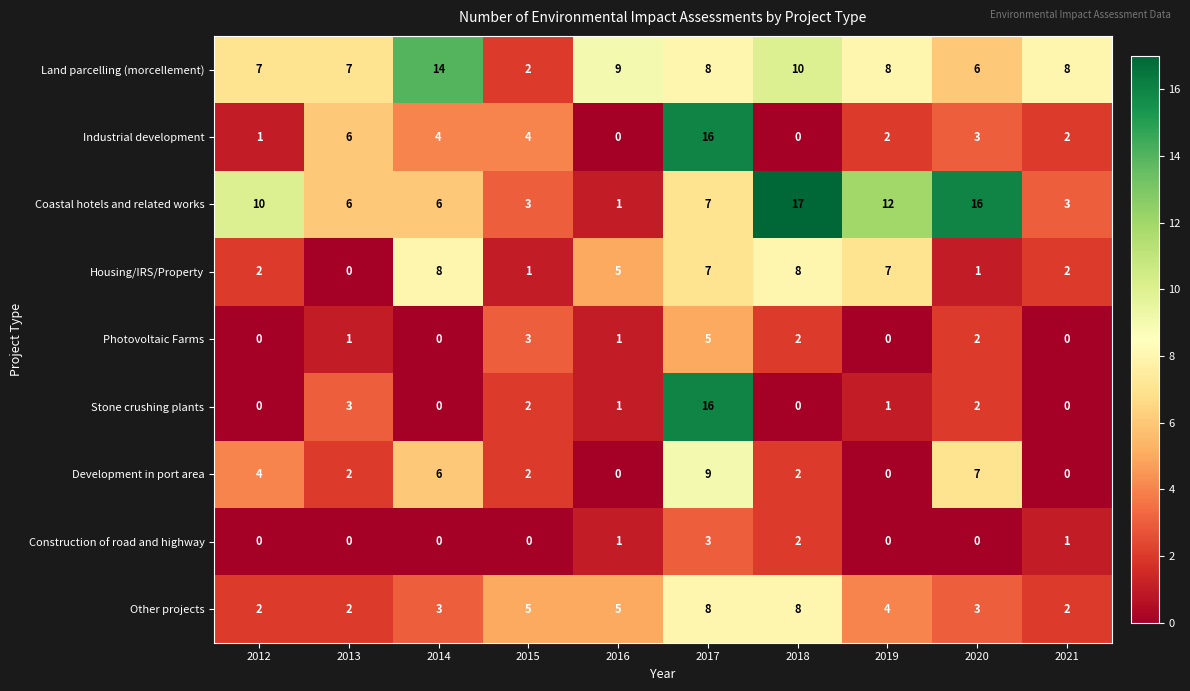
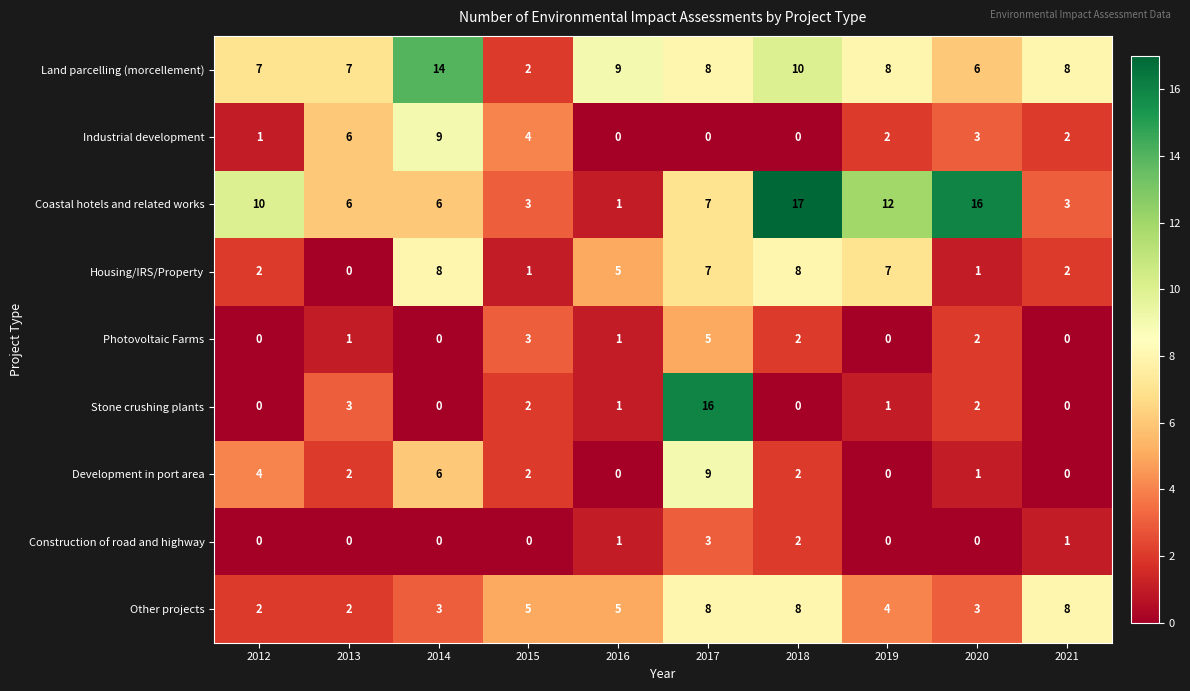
Industrial development, 2014: 4 -> 9
Industrial development, 2017: 16 -> 0
Development in port area, 2020: 7 -> 1
Other projects, 2021: 2 -> 8
